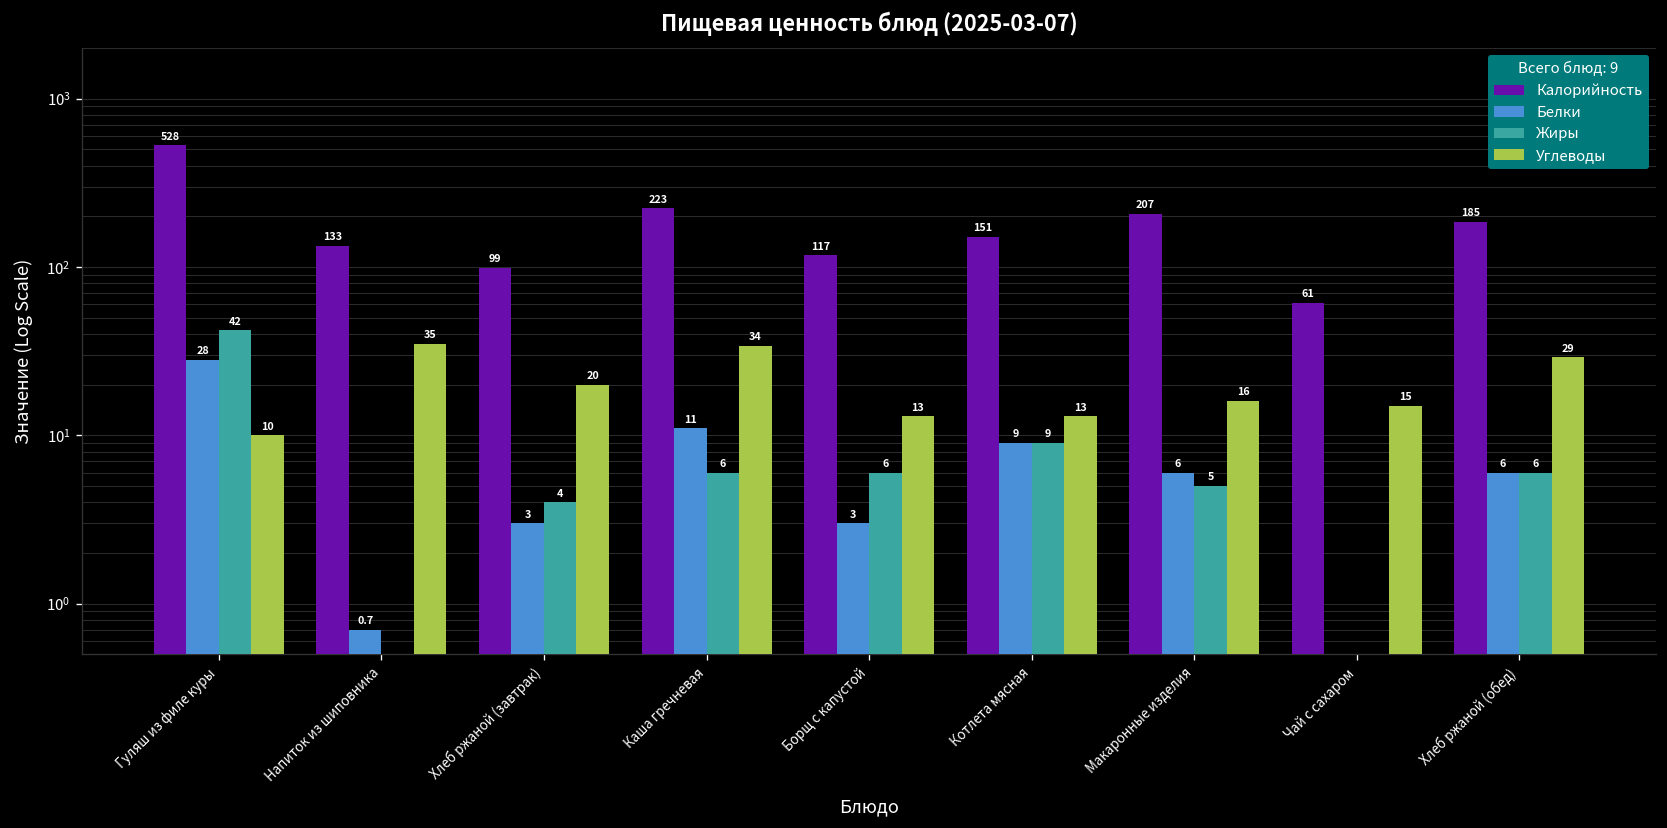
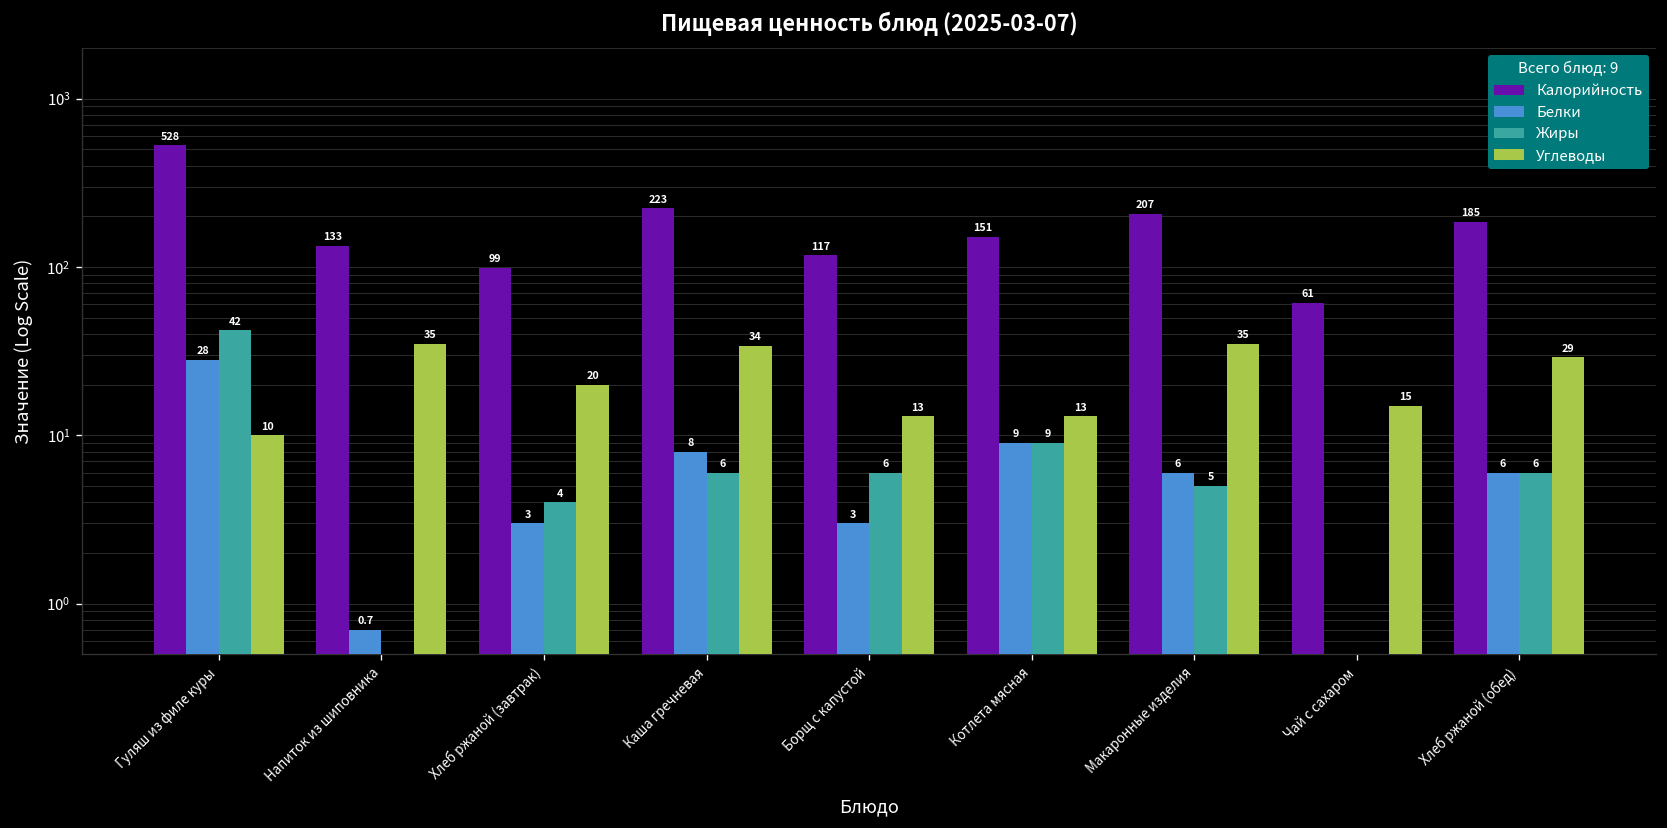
Белки, Каша гречневая: 11 -> 8
Углеводы, Макаронные изделия: 16 -> 35
